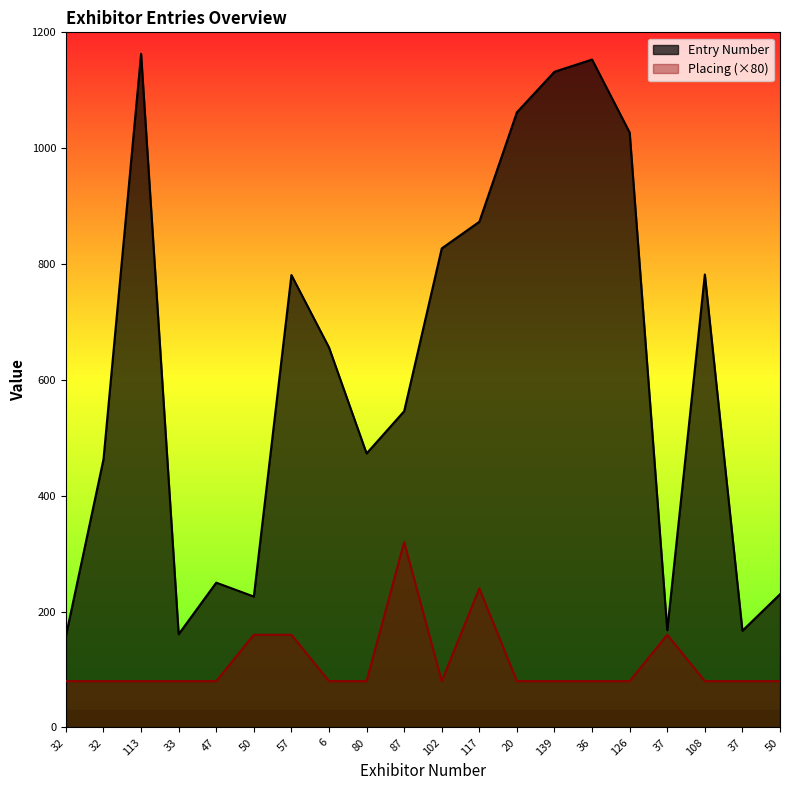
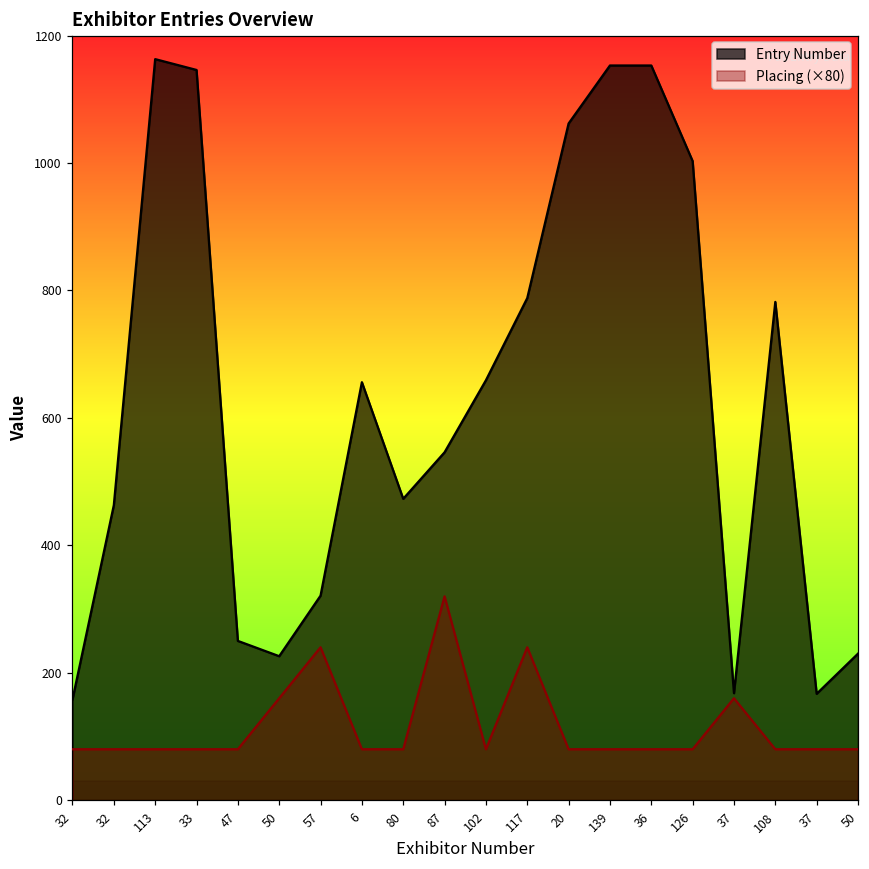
Entry Number, 33: 160 -> 1150
Entry Number, 57: 780 -> 320
Placing (×80), 57: 160 -> 240
Entry Number, 102: 830 -> 660
Entry Number, 117: 870 -> 790
Entry Number, 139: 1130 -> 1150
Entry Number, 126: 1030 -> 1000
